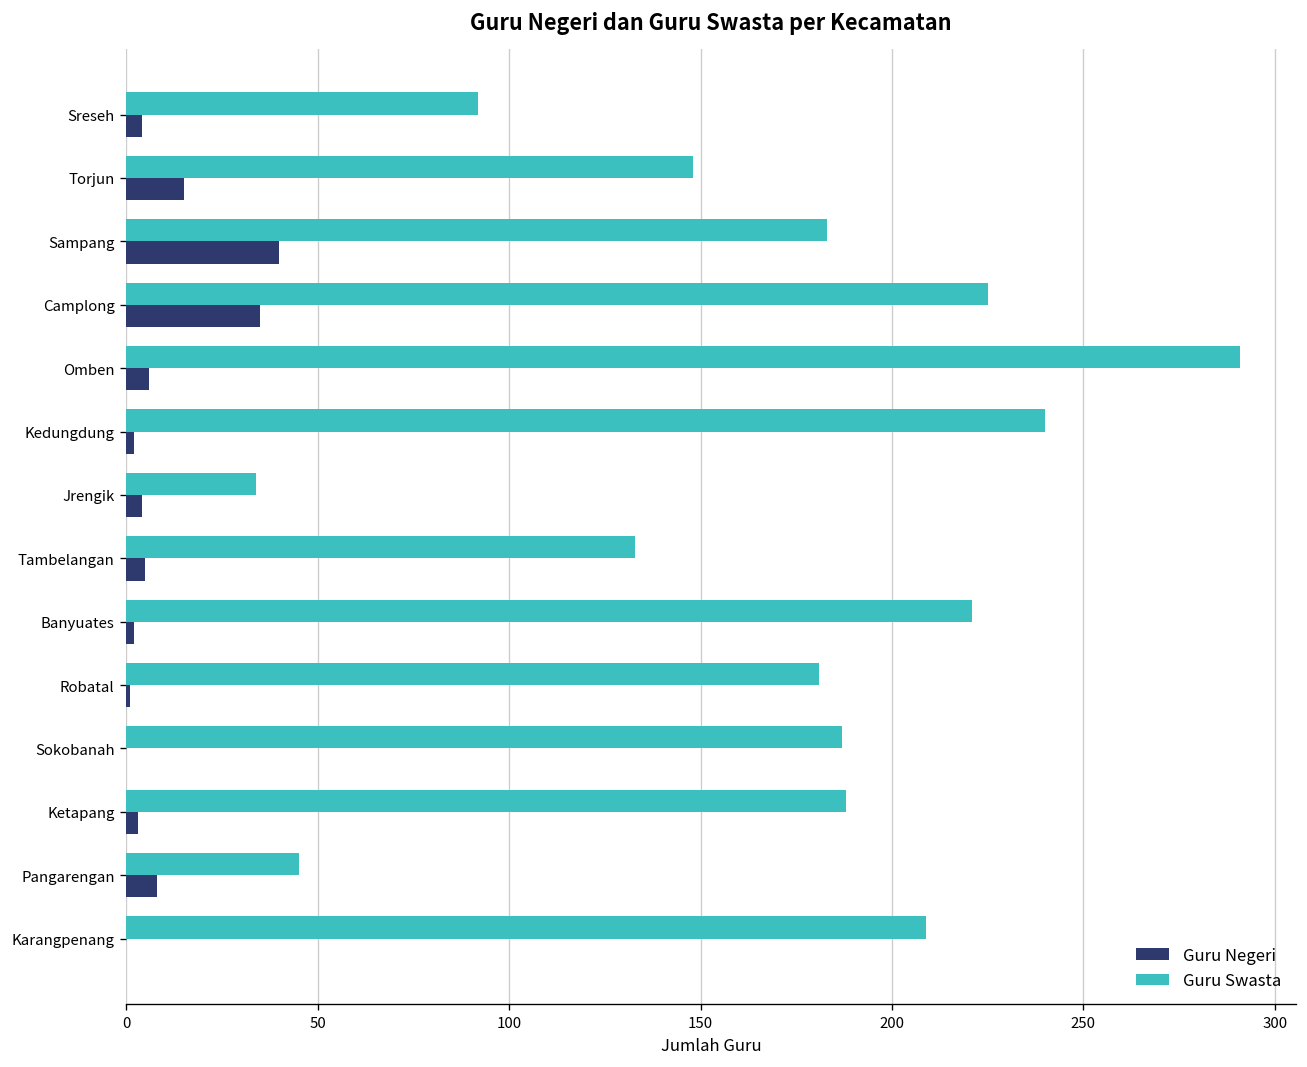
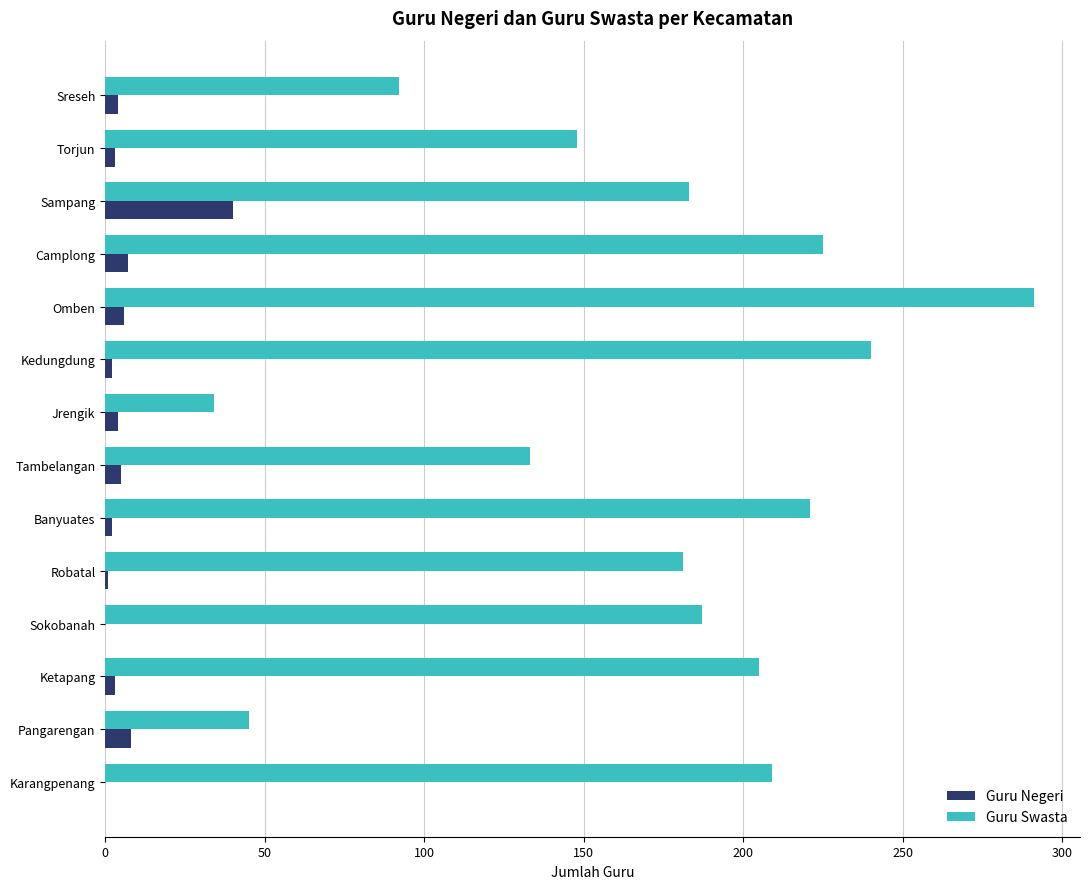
Guru Negeri, Torjun: 15 -> 3
Guru Negeri, Camplong: 35 -> 7
Guru Swasta, Ketapang: 188 -> 205
